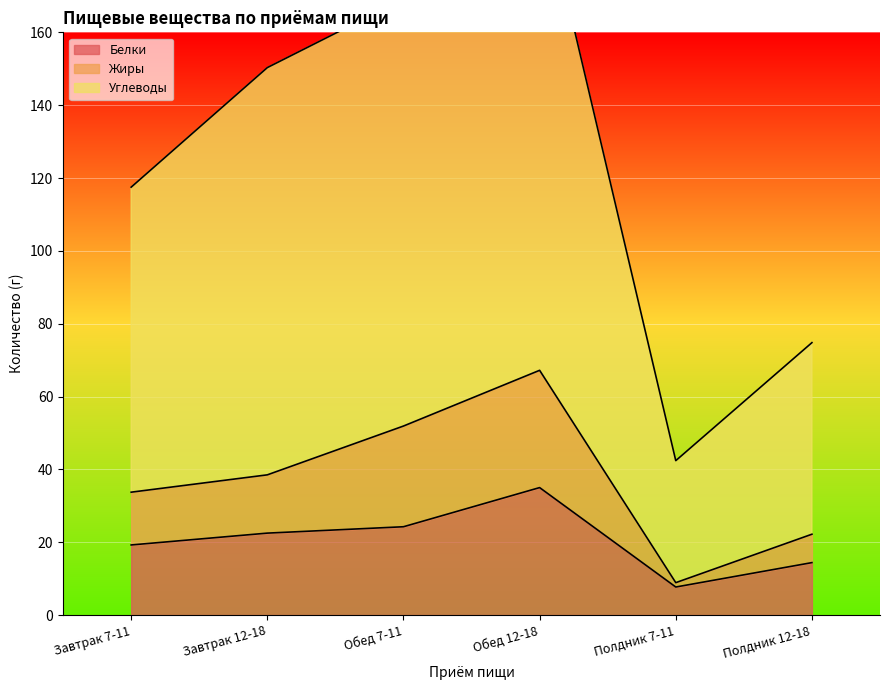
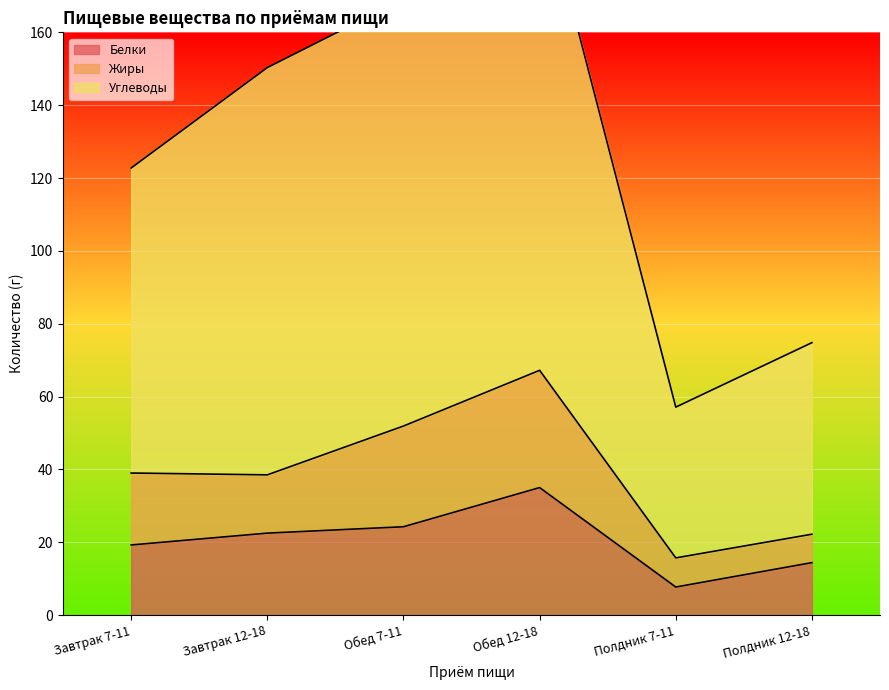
Жиры, Завтрак 7-11: 14 -> 20
Жиры, Полдник 7-11: 1 -> 8
Углеводы, Полдник 7-11: 34 -> 41
